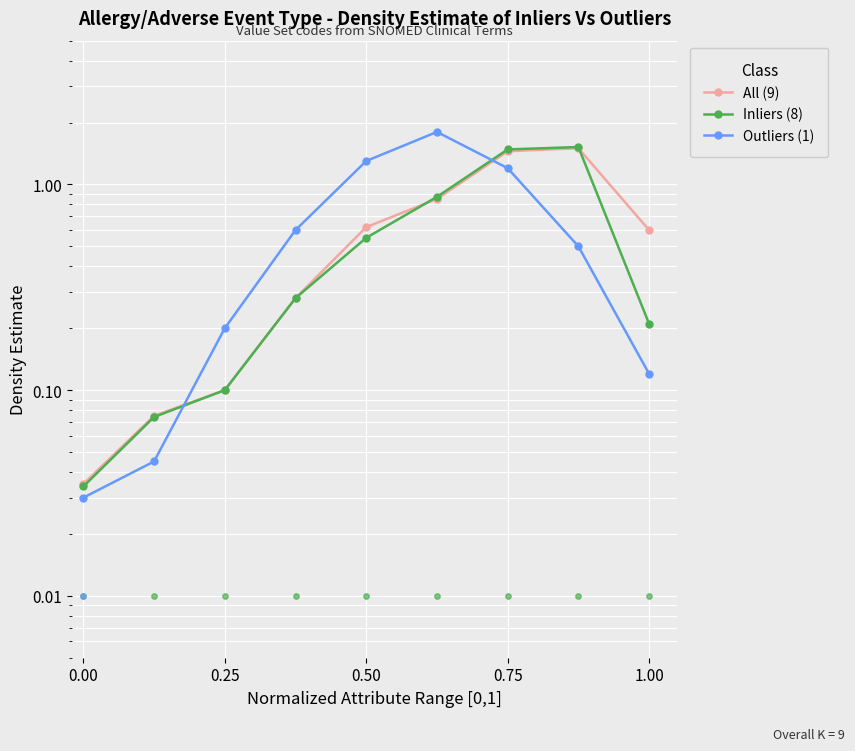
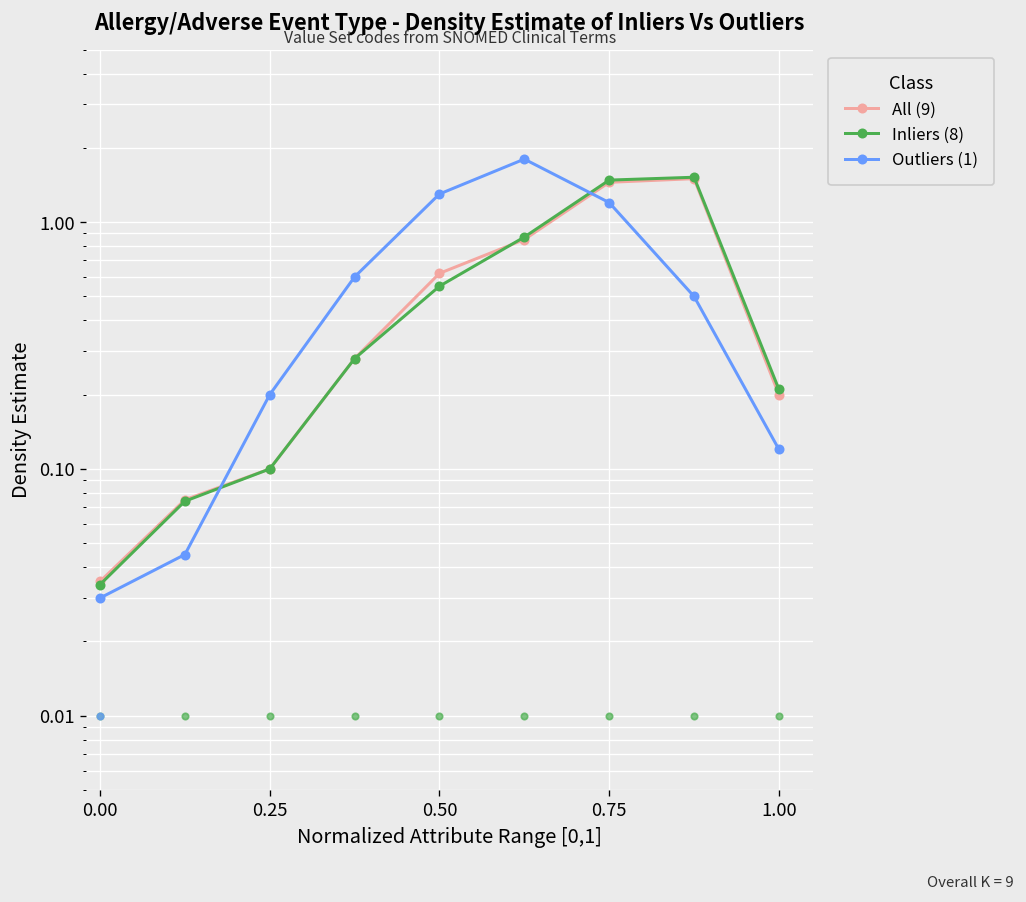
All (9), 1.00: 0.6 -> 0.2
